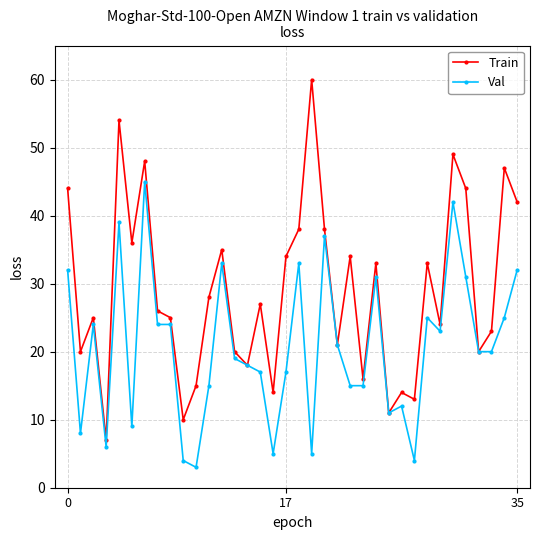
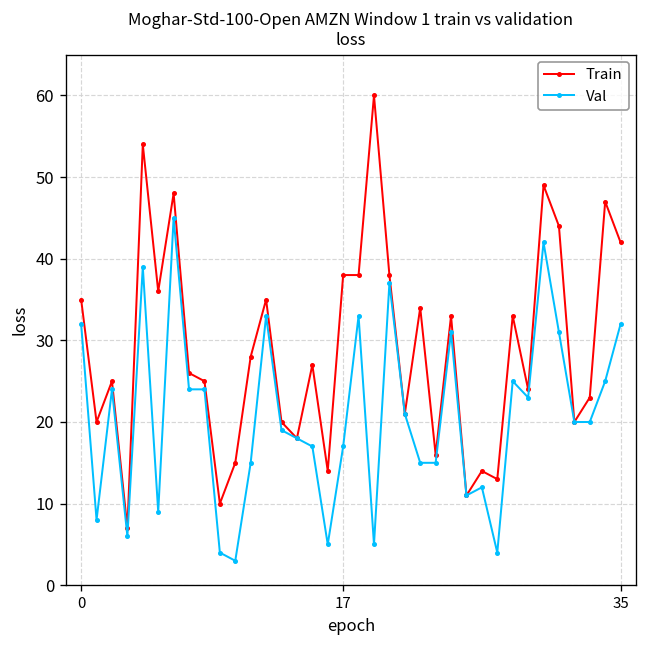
Train, 0: 44 -> 35
Train, 17: 34 -> 38
